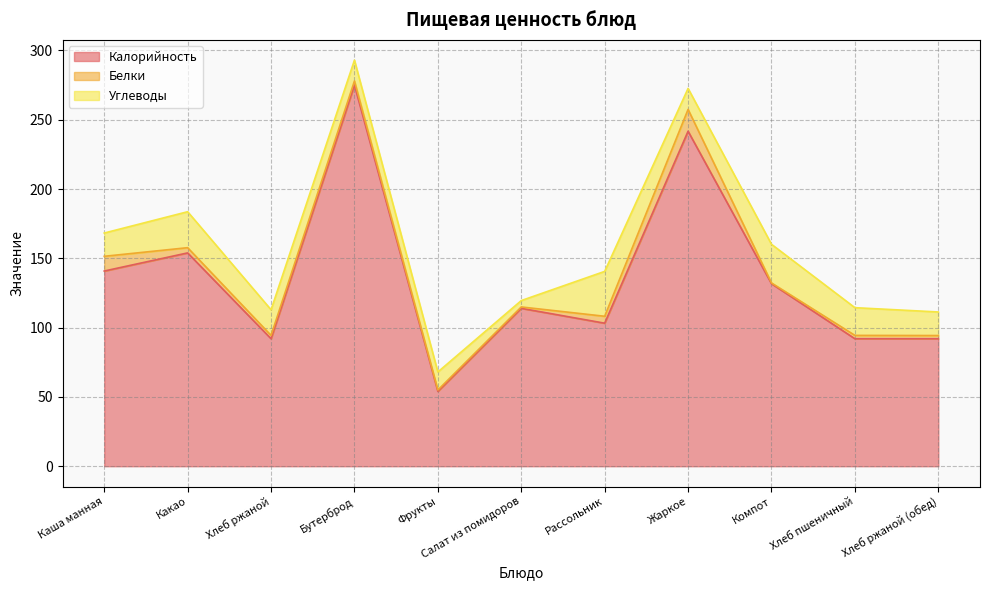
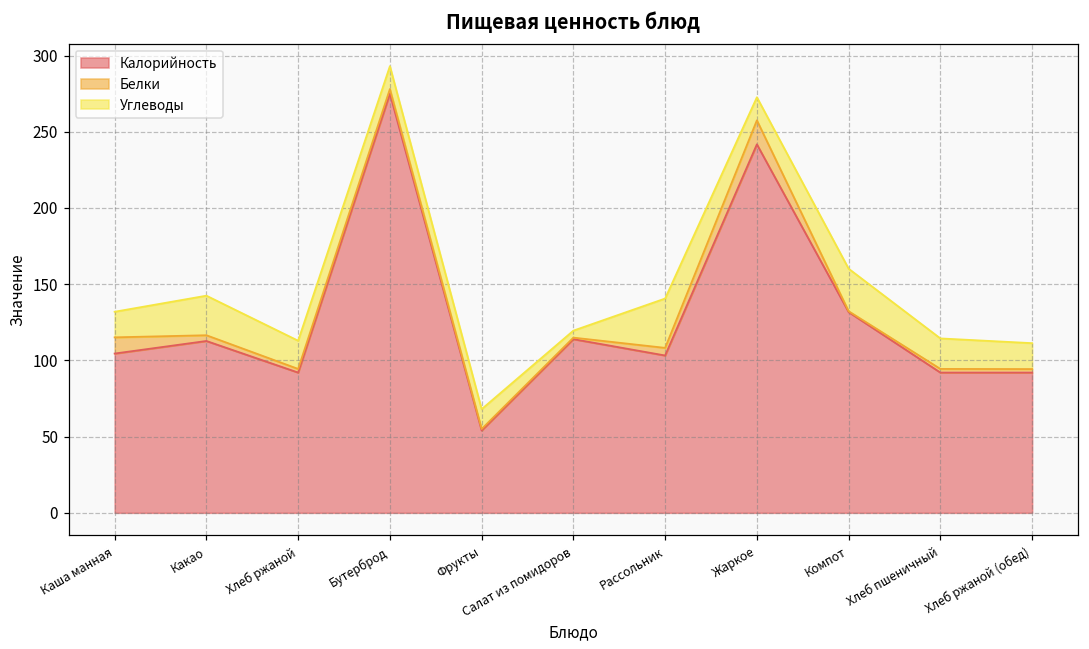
Калорийность, Каша манная: 141 -> 104
Калорийность, Какао: 154 -> 113
